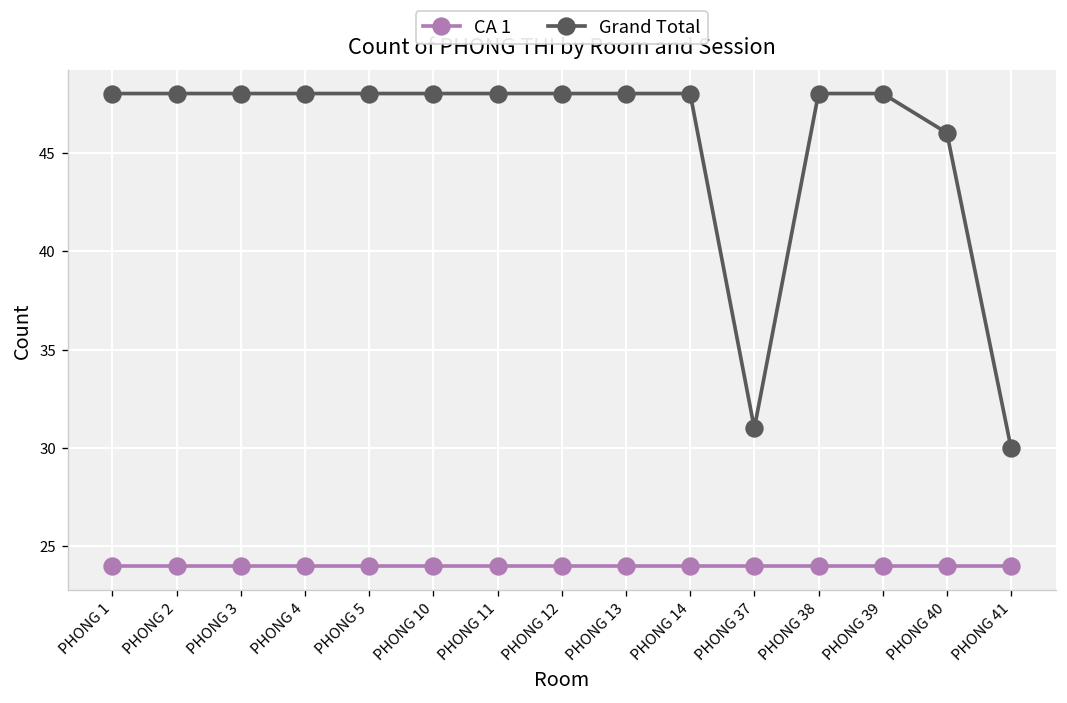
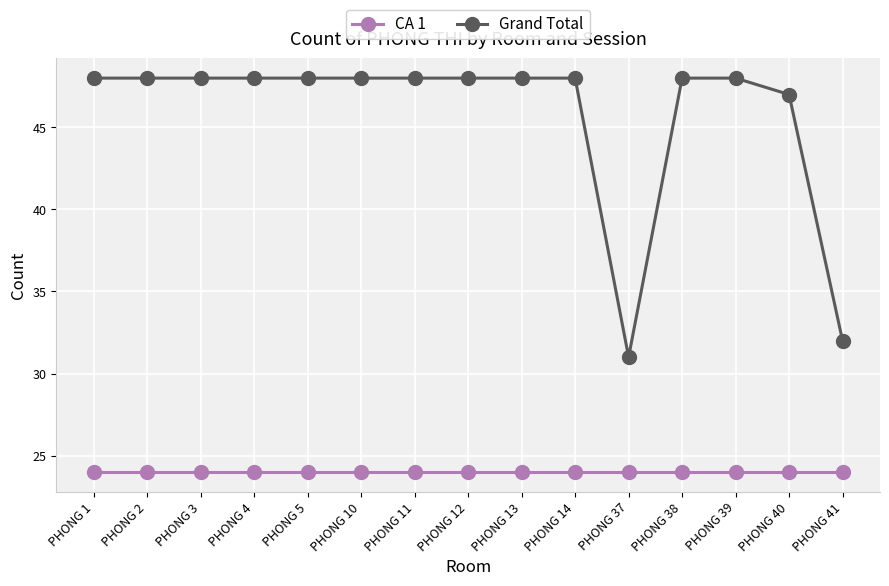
Grand Total, PHONG 40: 46 -> 47
Grand Total, PHONG 41: 30 -> 32
